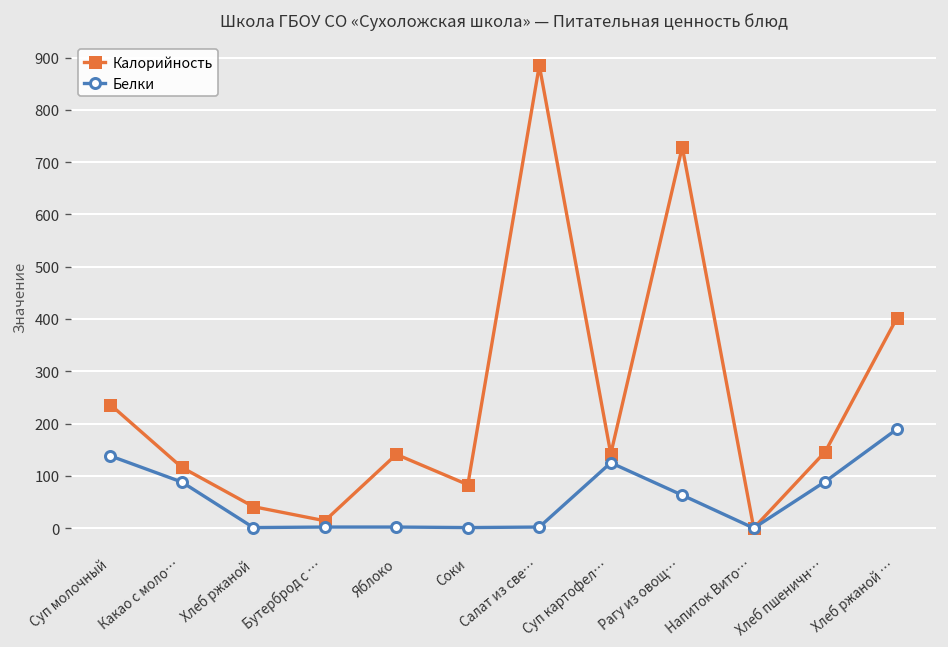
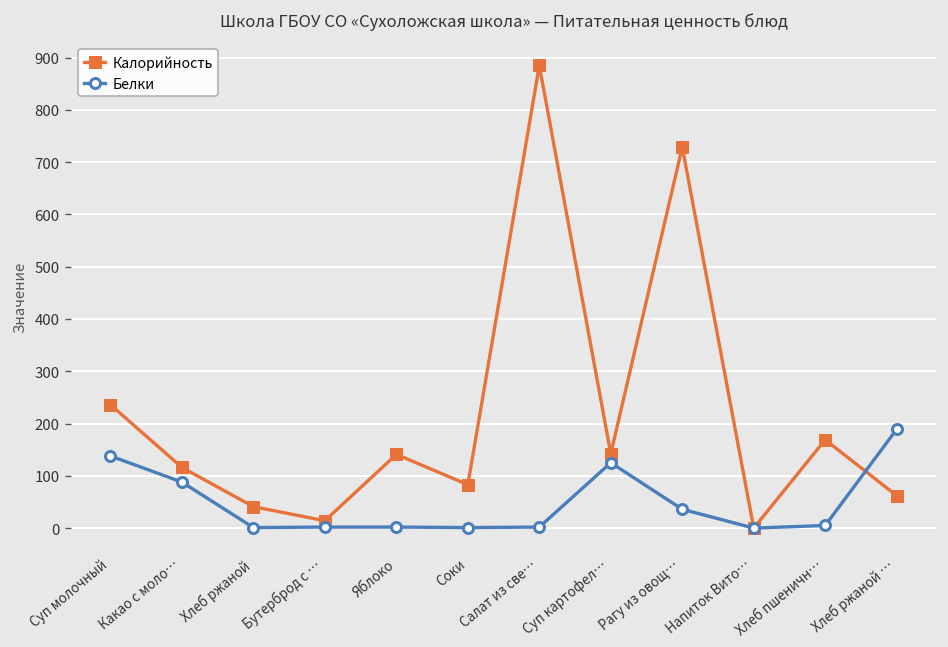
Белки, Рагу из овощ…: 60 -> 40
Калорийность, Хлеб пшеничн…: 150 -> 170
Белки, Хлеб пшеничн…: 90 -> 10
Калорийность, Хлеб ржаной …: 400 -> 60
